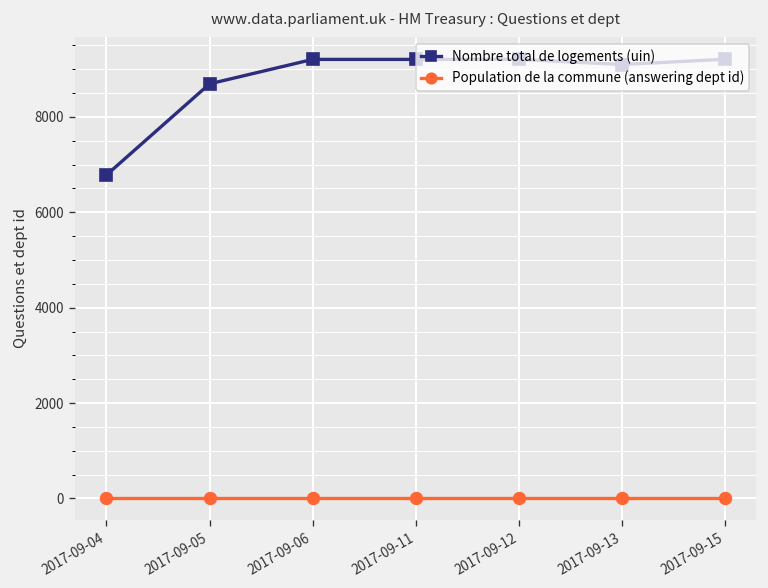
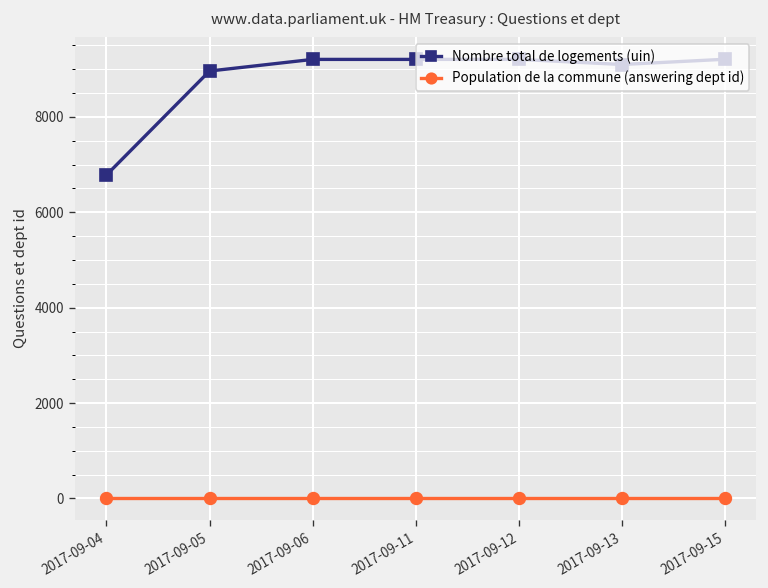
Nombre total de logements (uin), 2017-09-05: 8700 -> 9000
